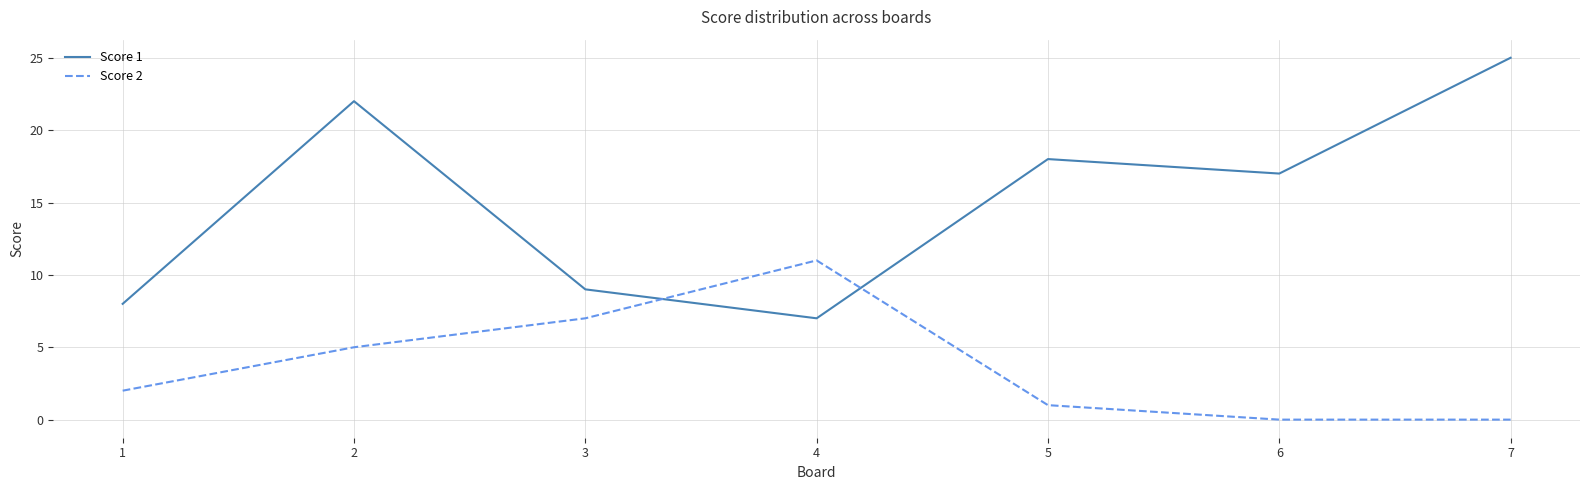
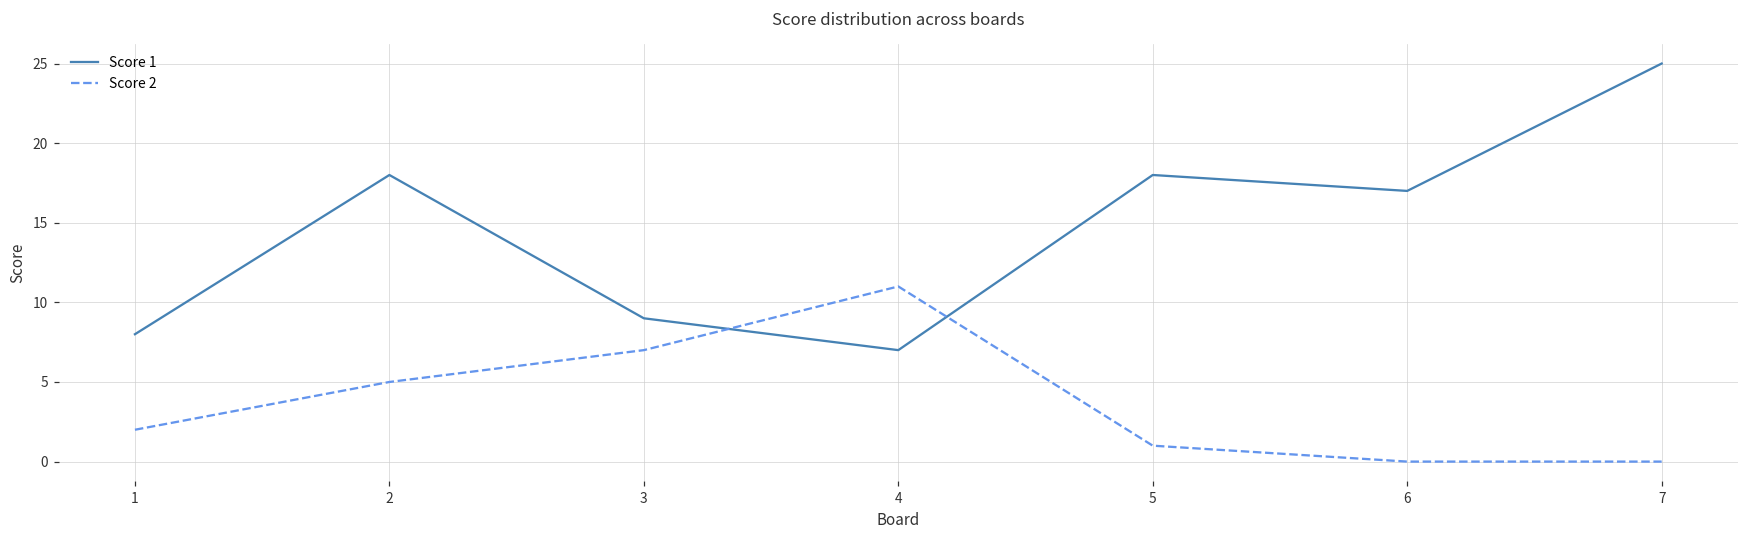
Score 1, 2: 22 -> 18
